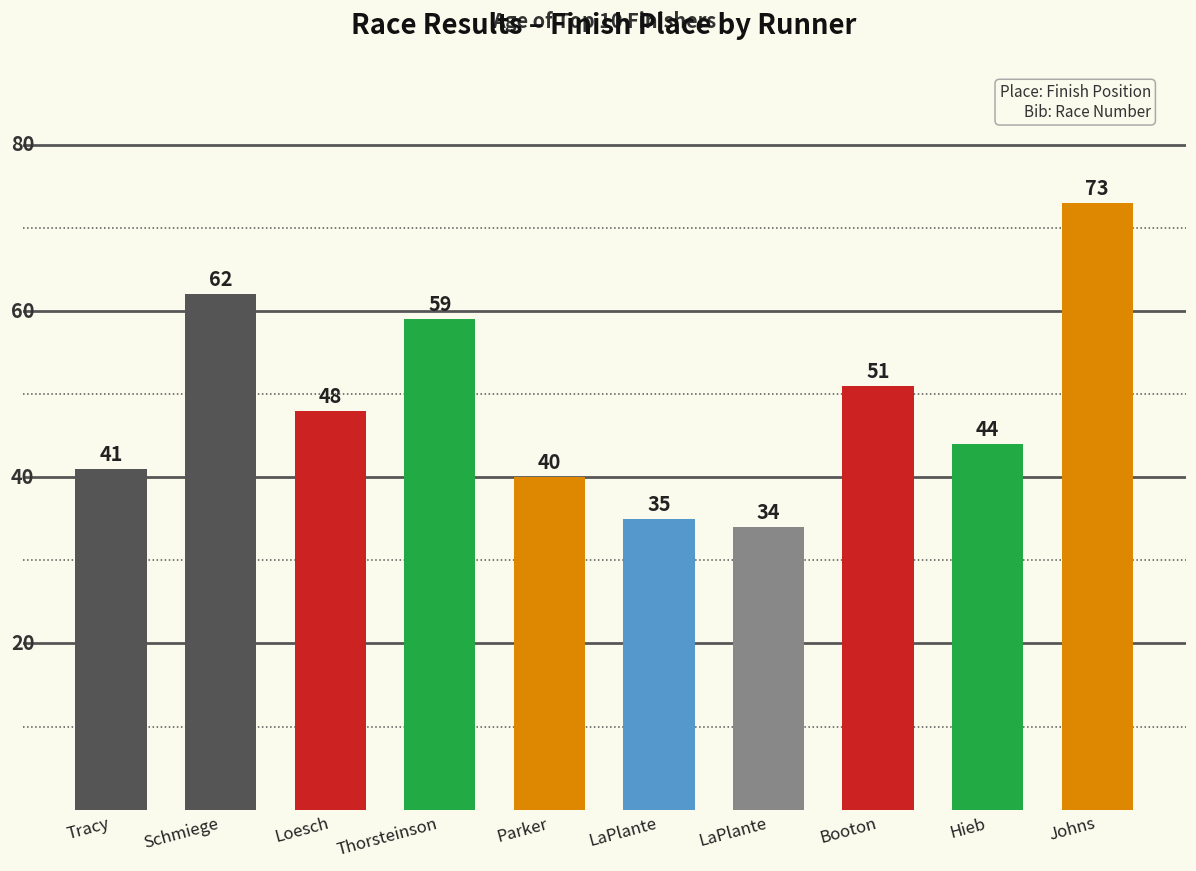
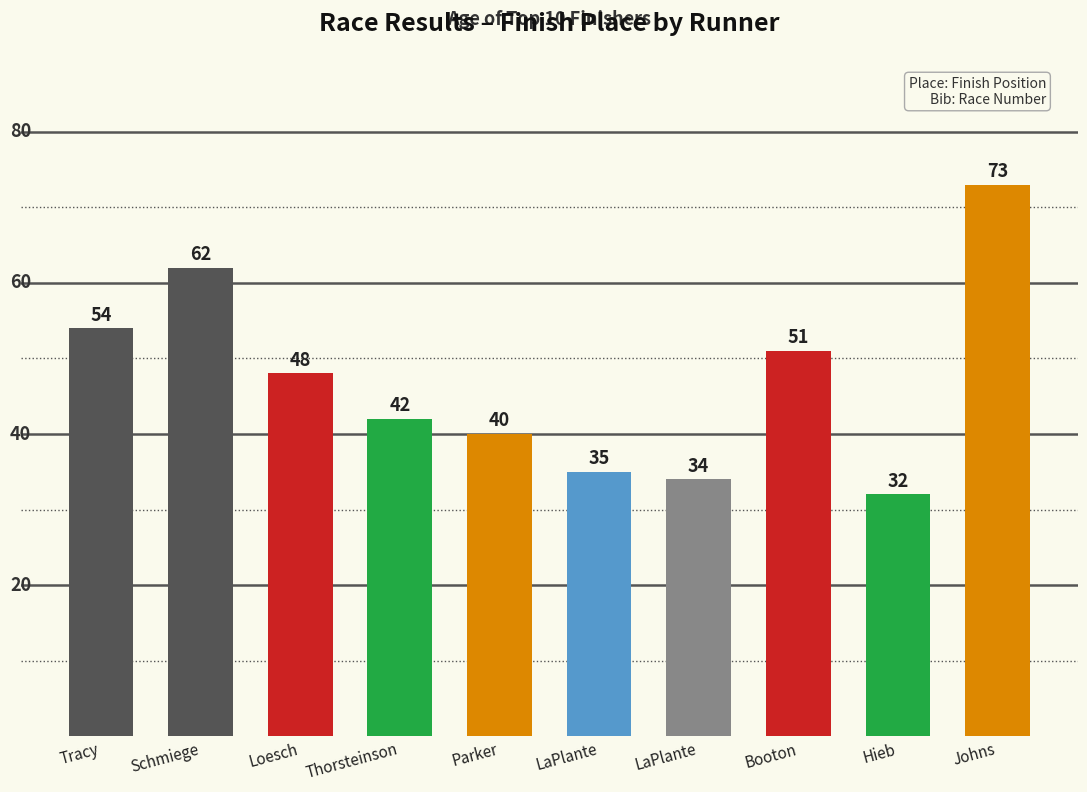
Tracy: 41 -> 54
Thorsteinson: 59 -> 42
Hieb: 44 -> 32
